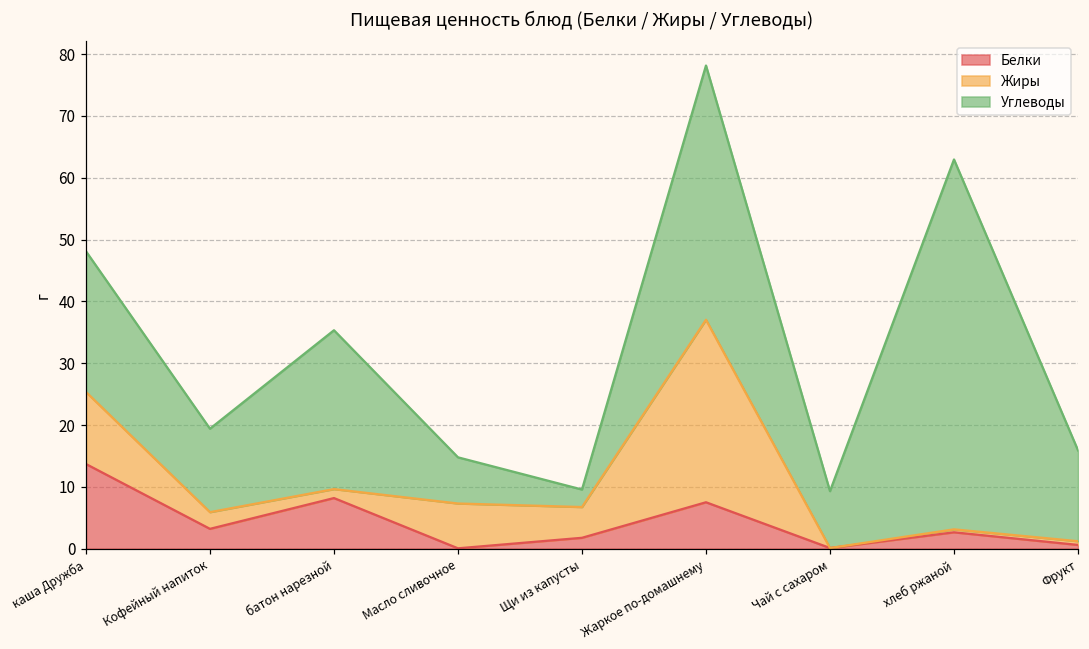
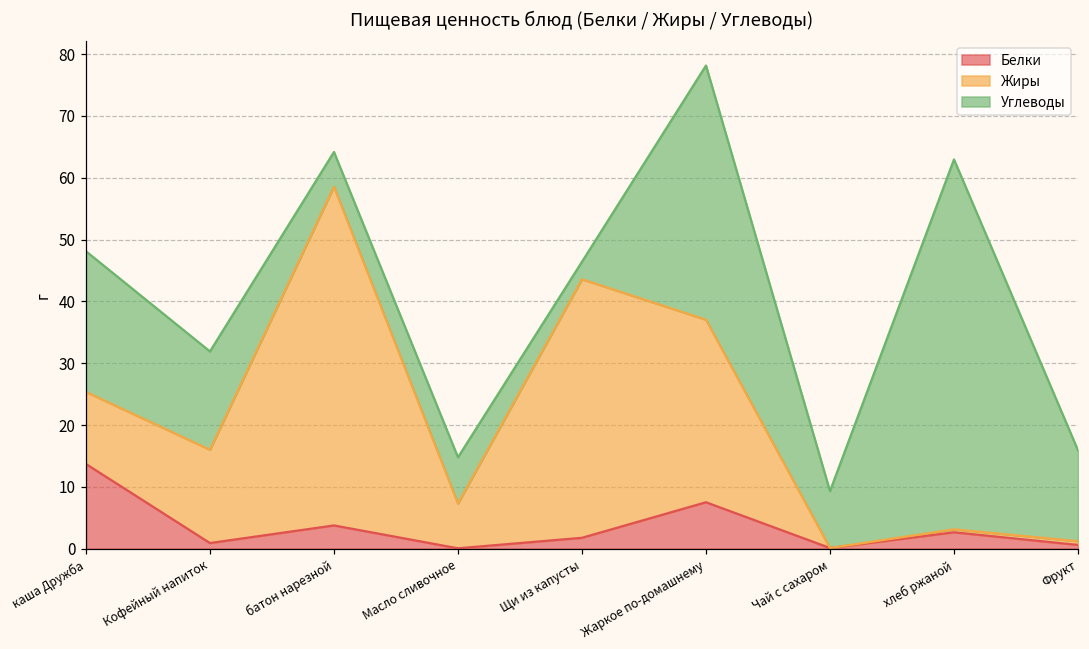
Белки, Кофейный напиток: 3 -> 1
Жиры, Кофейный напиток: 3 -> 15
Углеводы, Кофейный напиток: 13 -> 16
Белки, батон нарезной: 8 -> 4
Жиры, батон нарезной: 1 -> 55
Углеводы, батон нарезной: 26 -> 6
Жиры, Щи из капусты: 5 -> 42
